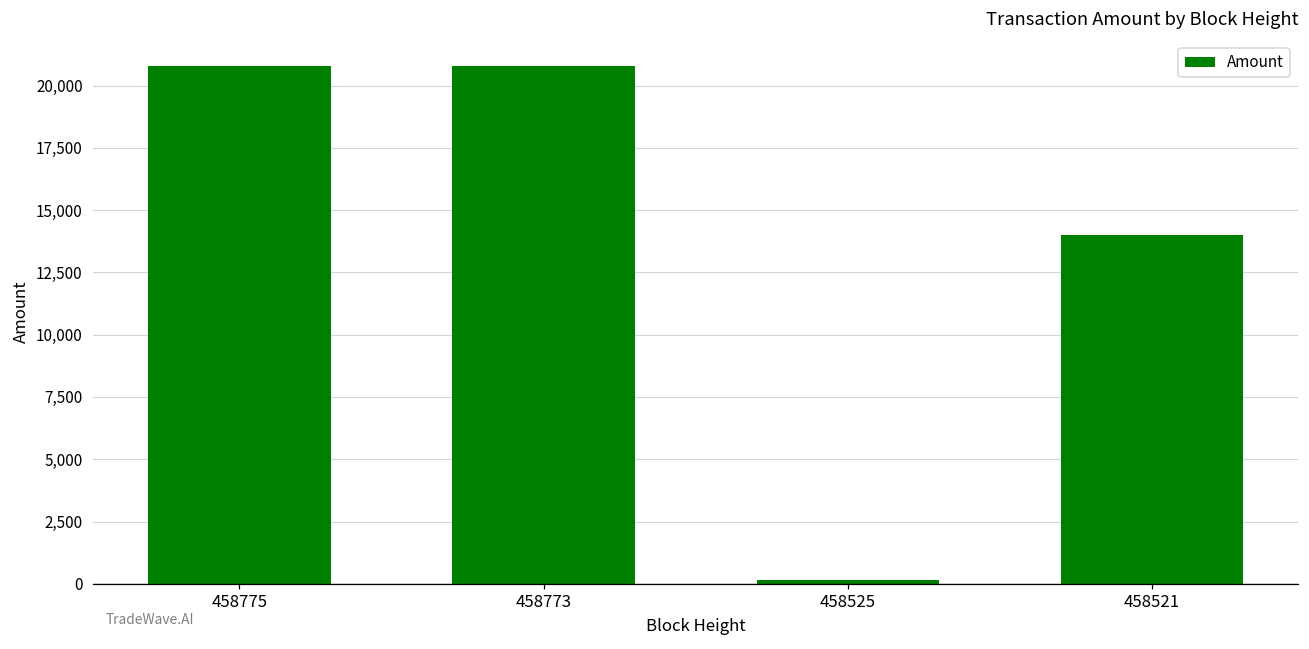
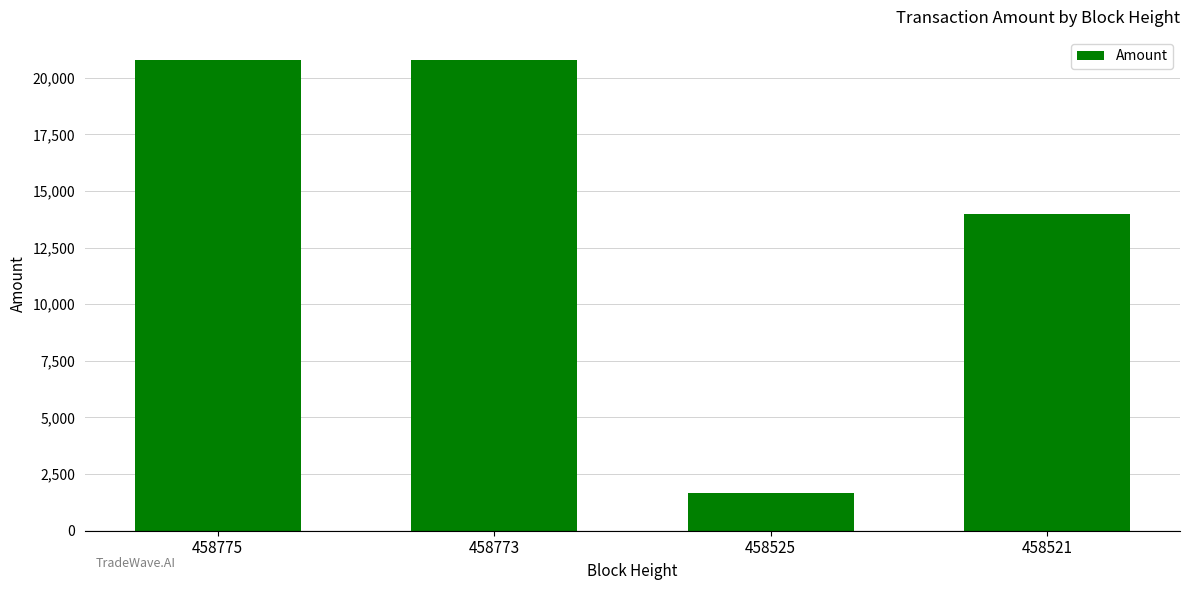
458525: 100 -> 1,700
